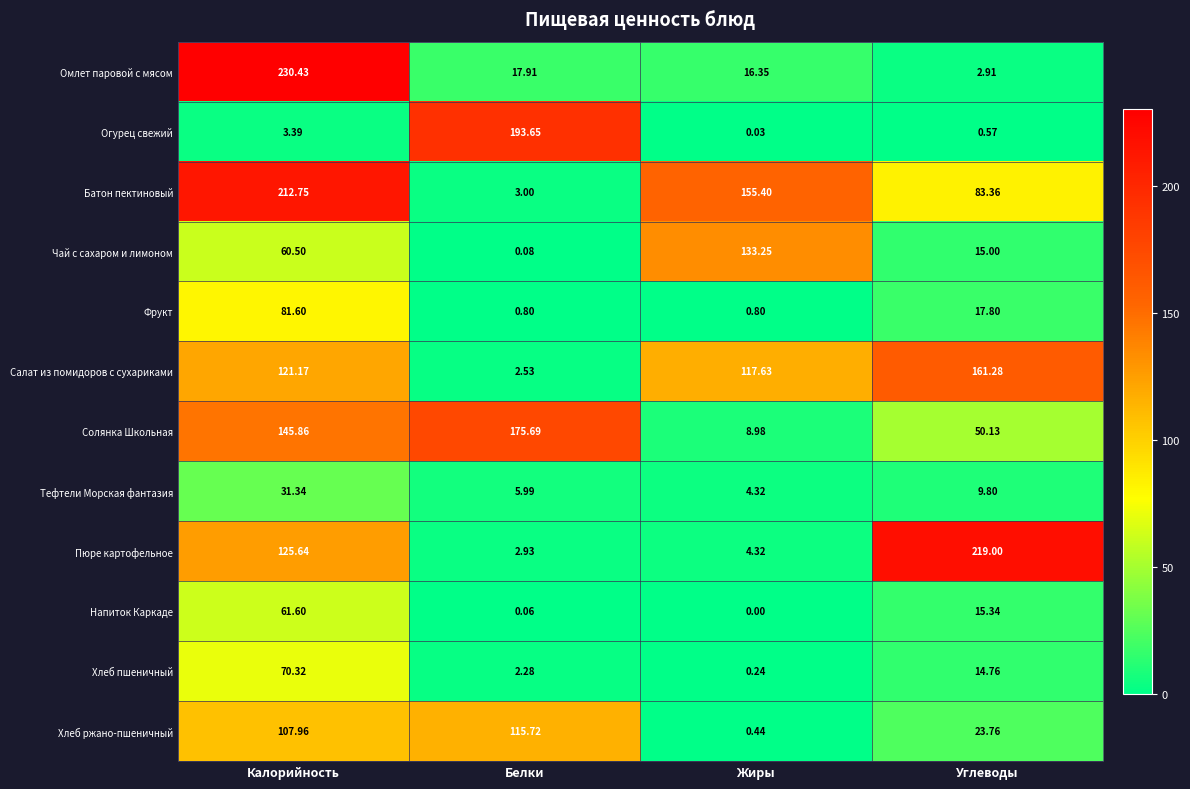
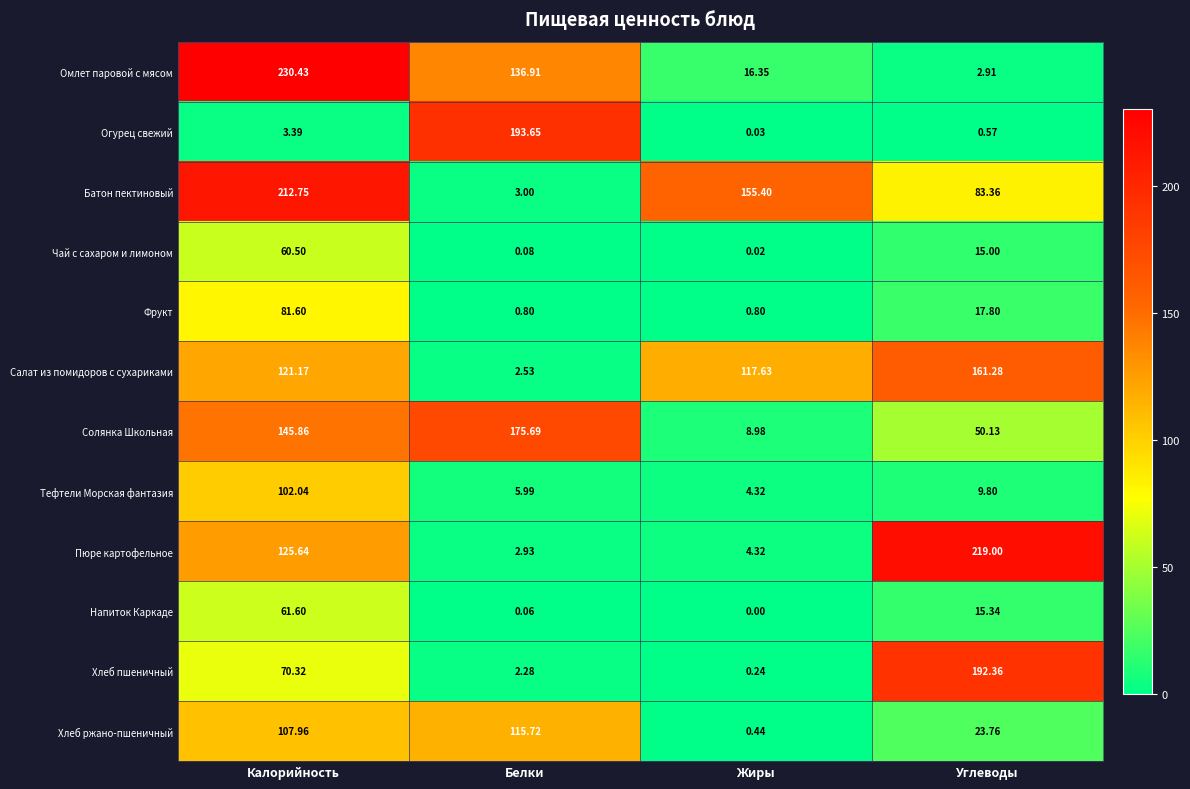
Омлет паровой с мясом, Белки: 17.91 -> 136.91
Чай с сахаром и лимоном, Жиры: 133.25 -> 0.02
Тефтели Морская фантазия, Калорийность: 31.34 -> 102.04
Хлеб пшеничный, Углеводы: 14.76 -> 192.36
